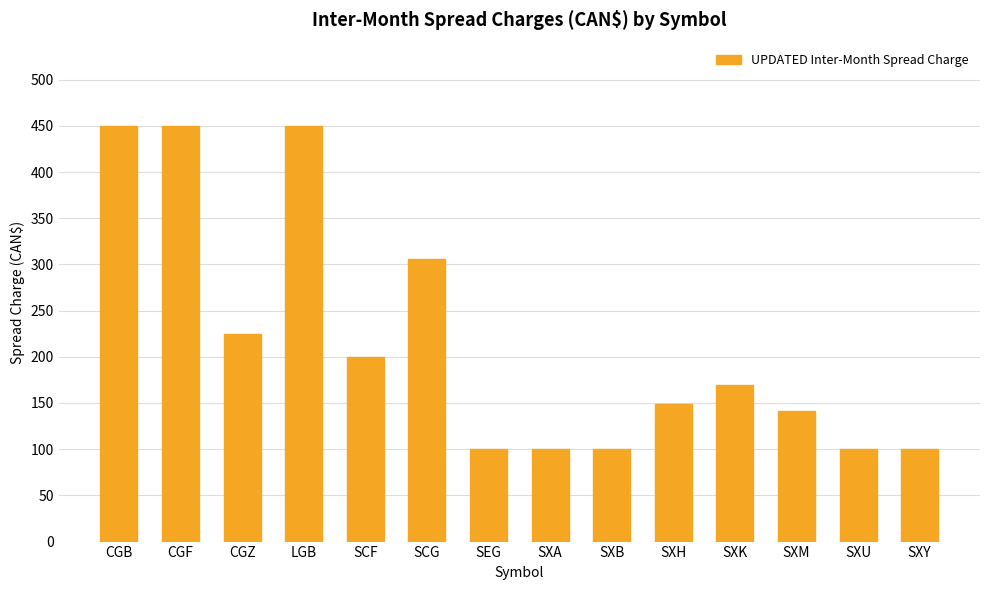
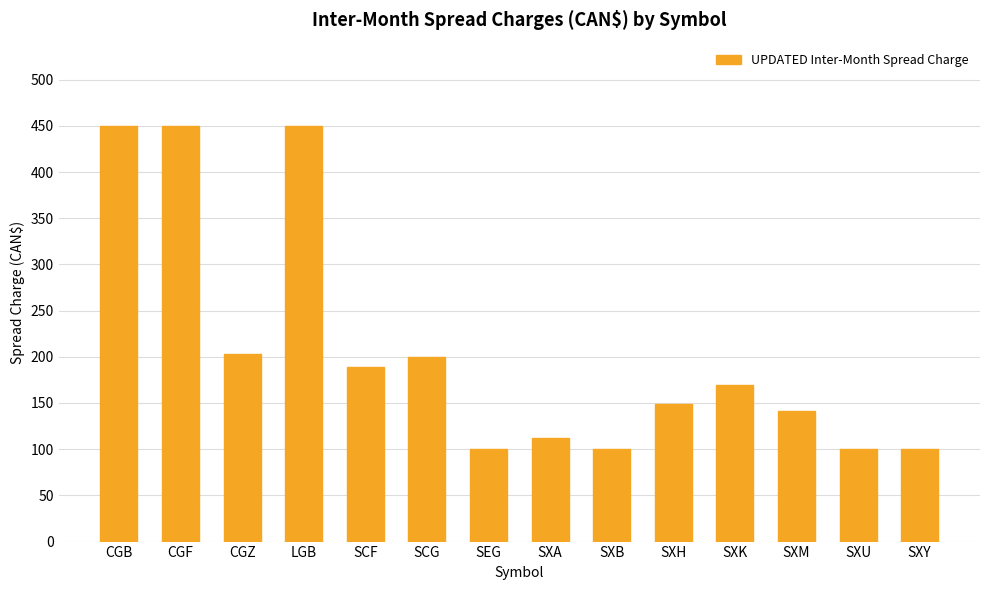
CGZ: 230 -> 200
SCF: 200 -> 190
SCG: 310 -> 200
SXA: 100 -> 110
